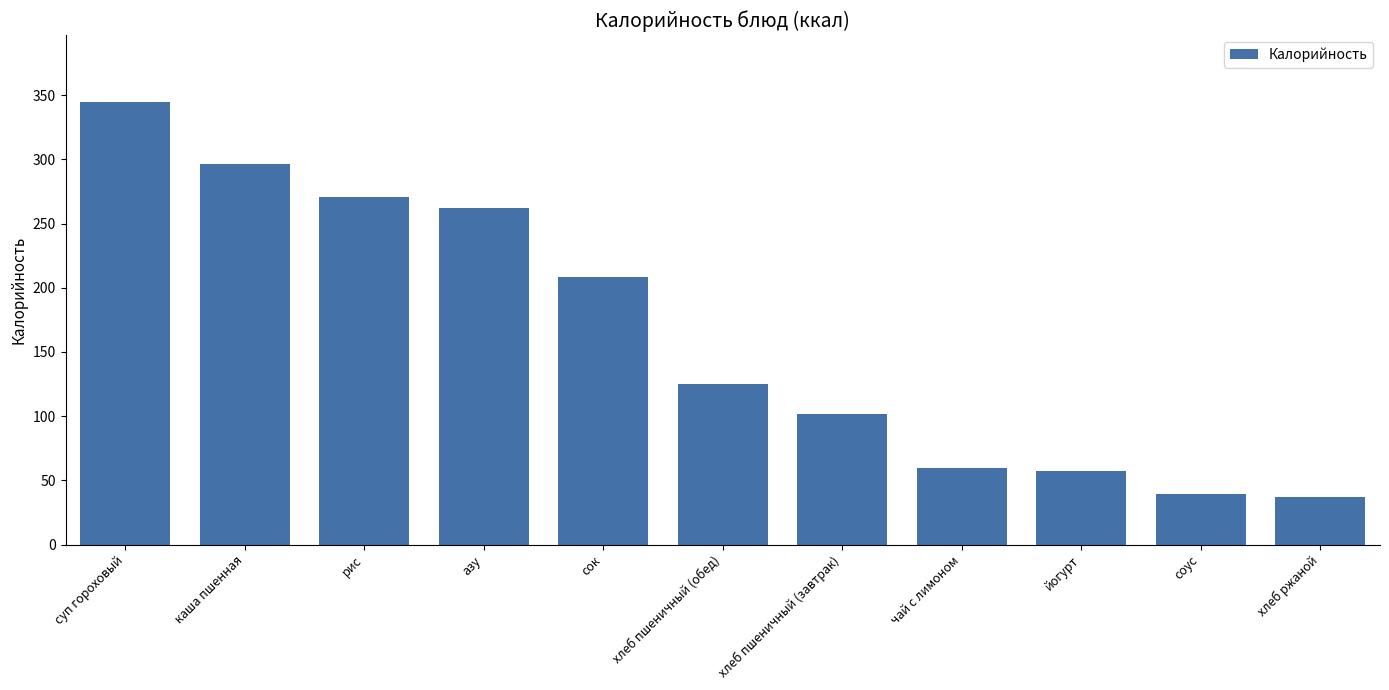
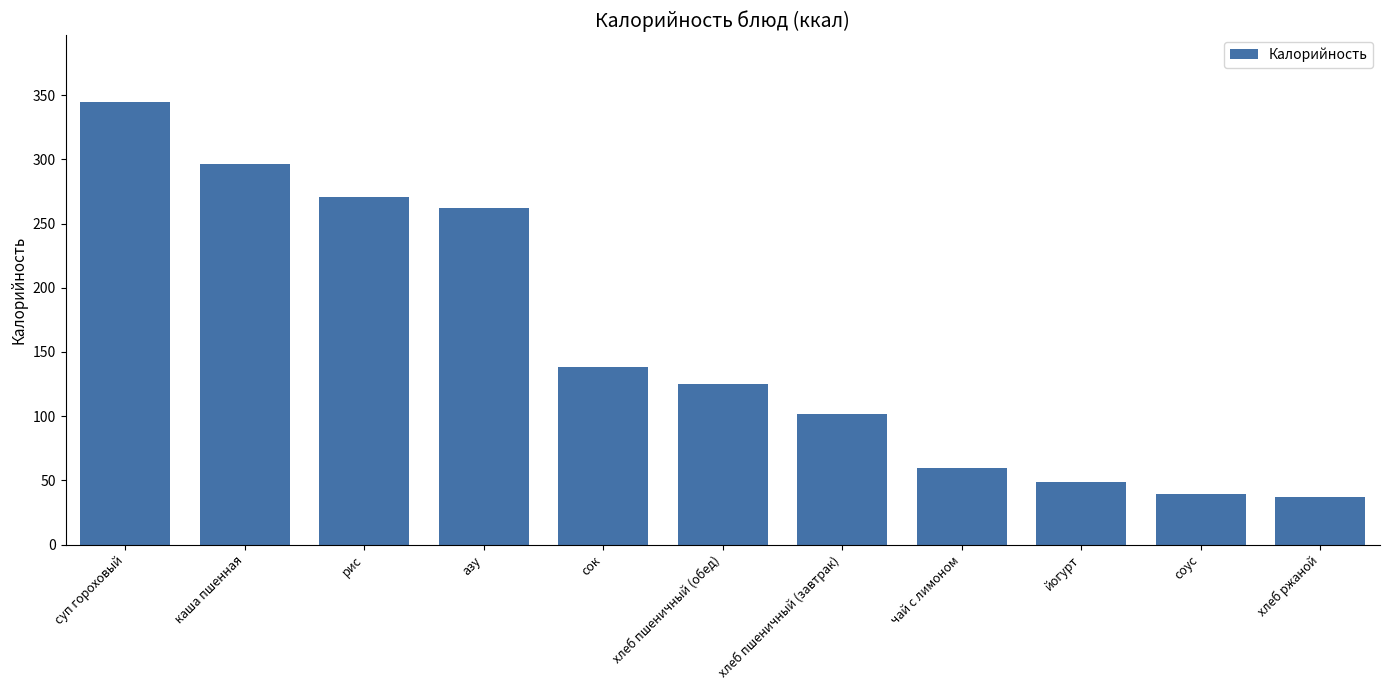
сок: 208 -> 138
йогурт: 57 -> 49
